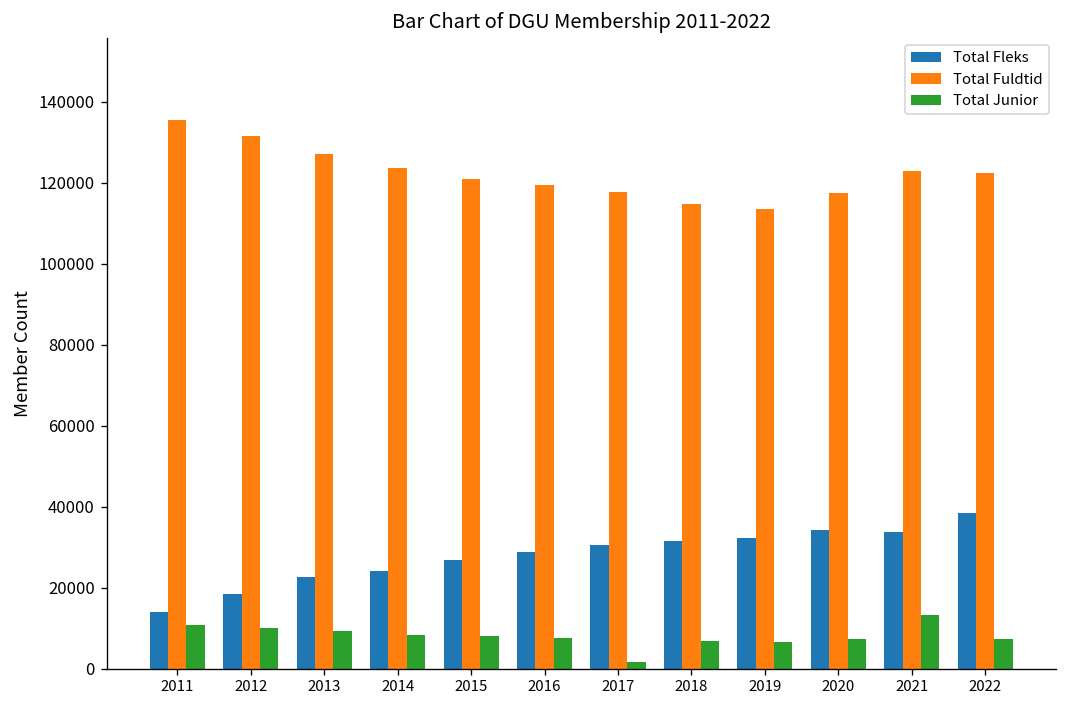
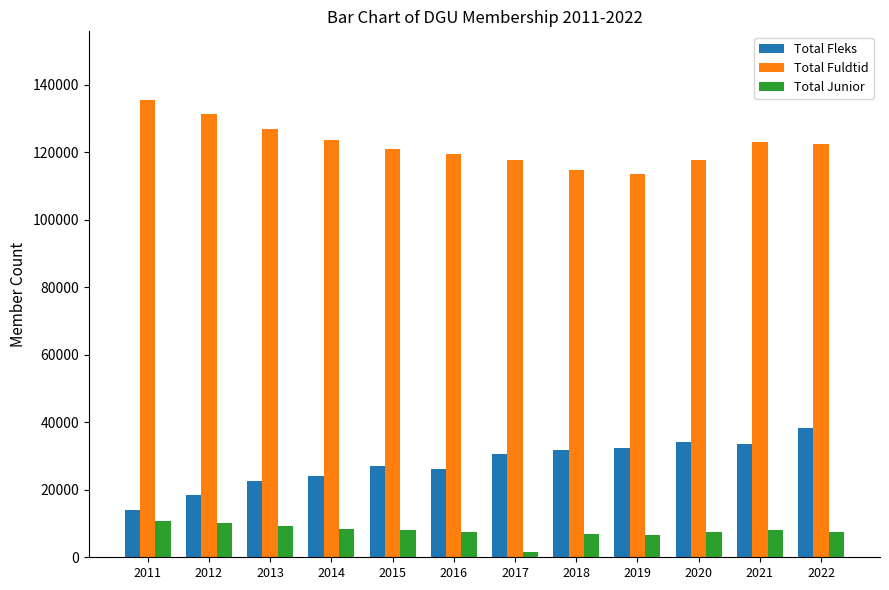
Total Fleks, 2016: 29000 -> 26000
Total Junior, 2021: 13000 -> 8000
